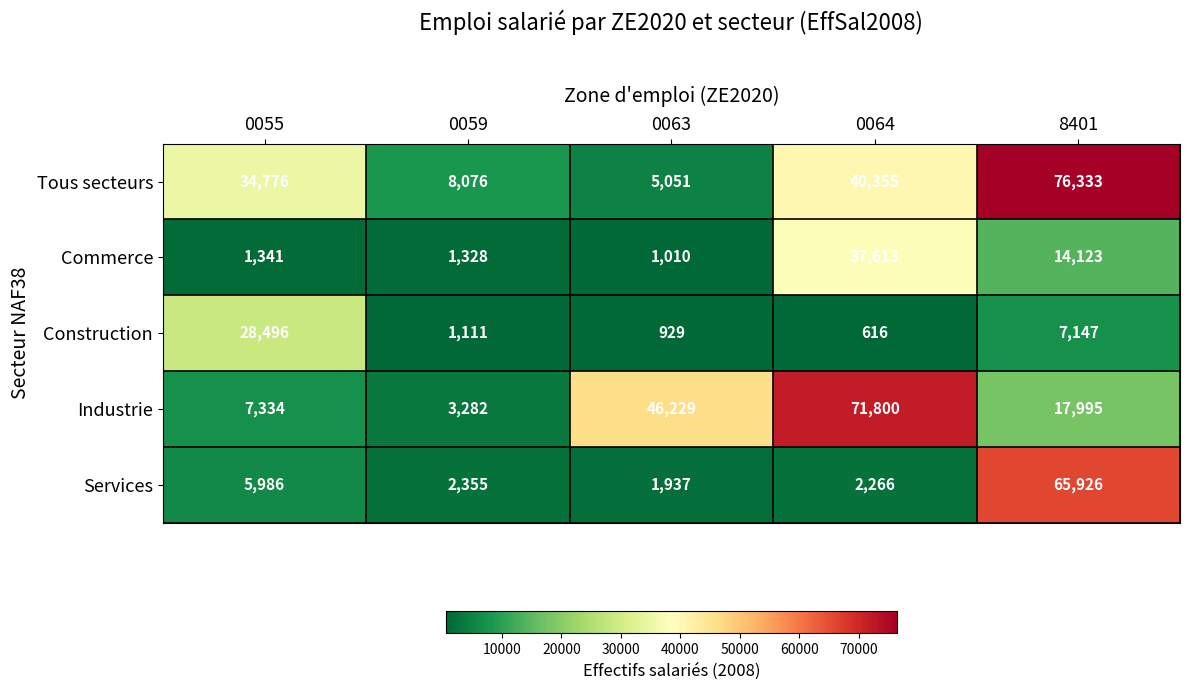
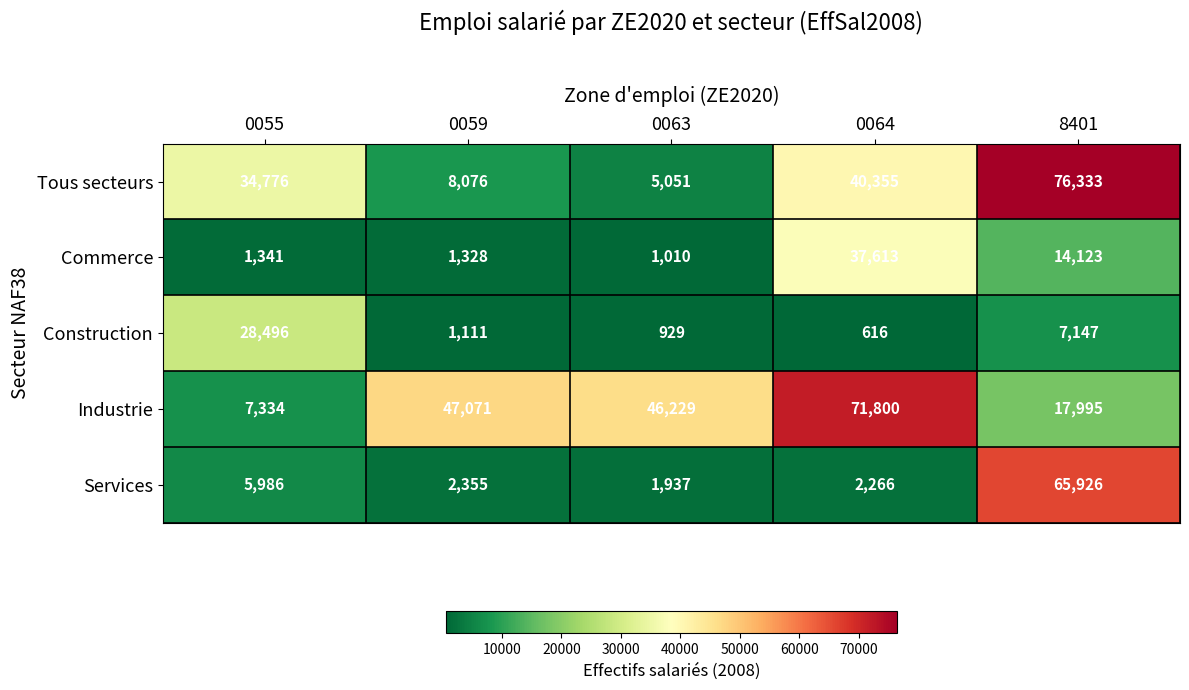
Industrie, 0059: 3,282 -> 47,071
